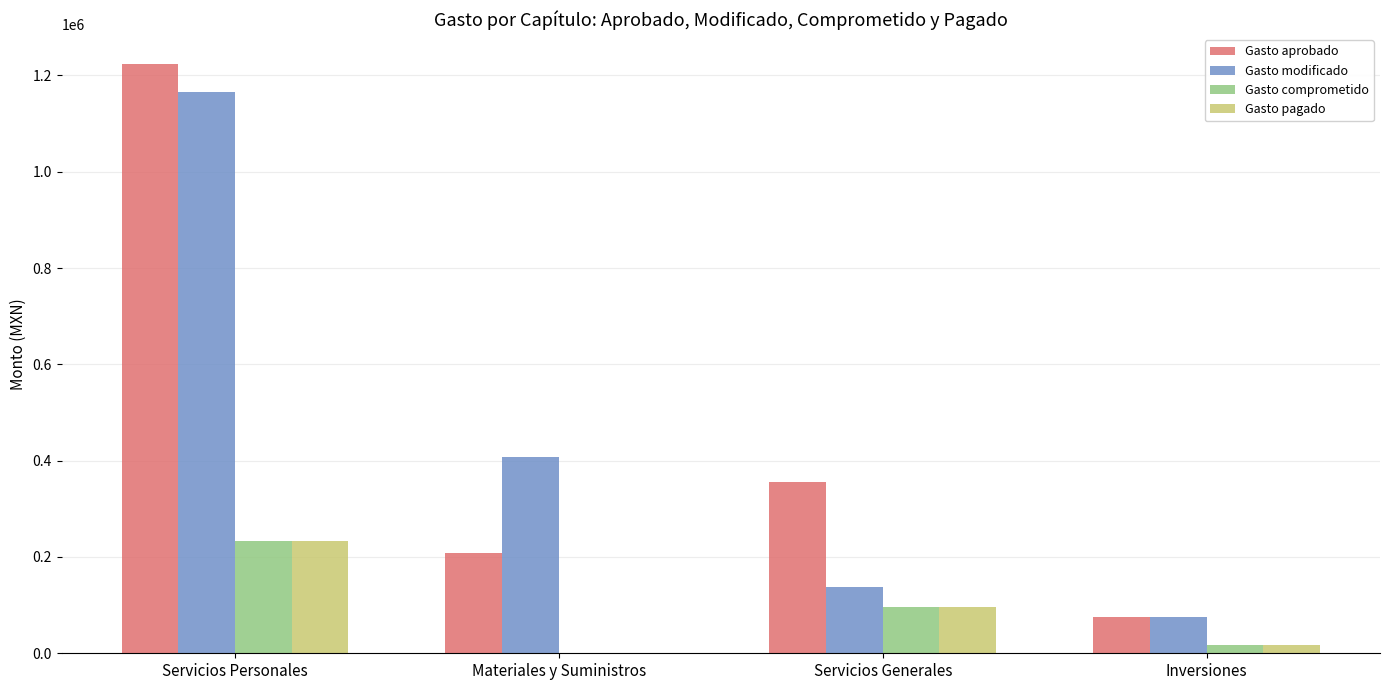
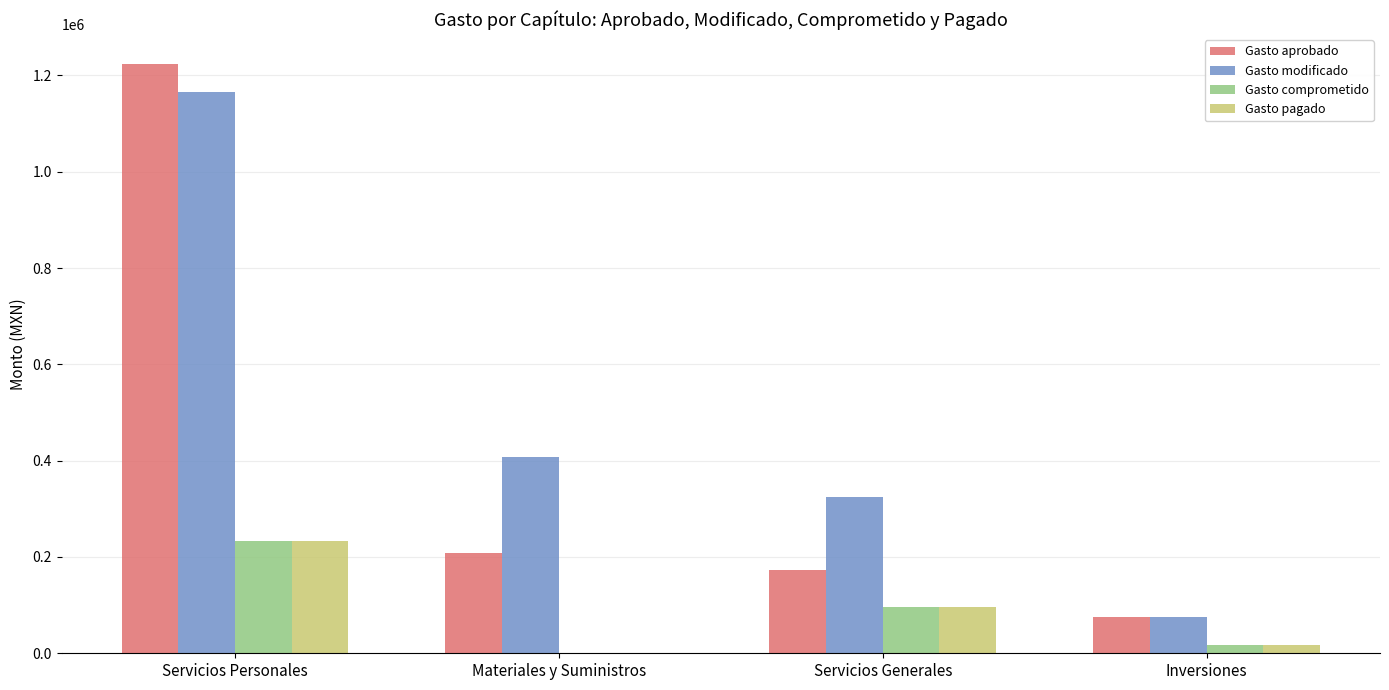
Gasto aprobado, Servicios Generales: 360000 -> 170000
Gasto modificado, Servicios Generales: 140000 -> 330000
